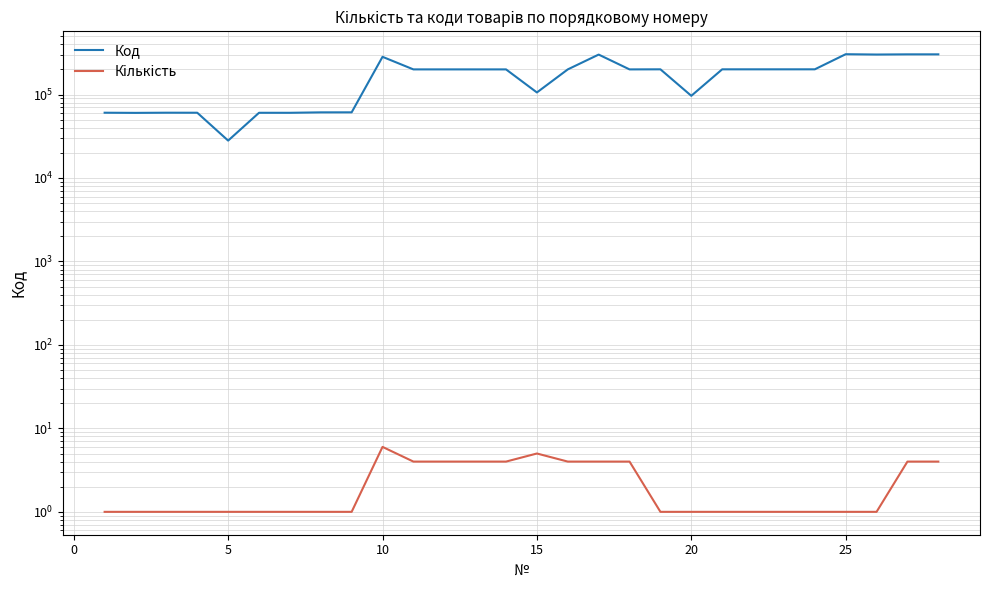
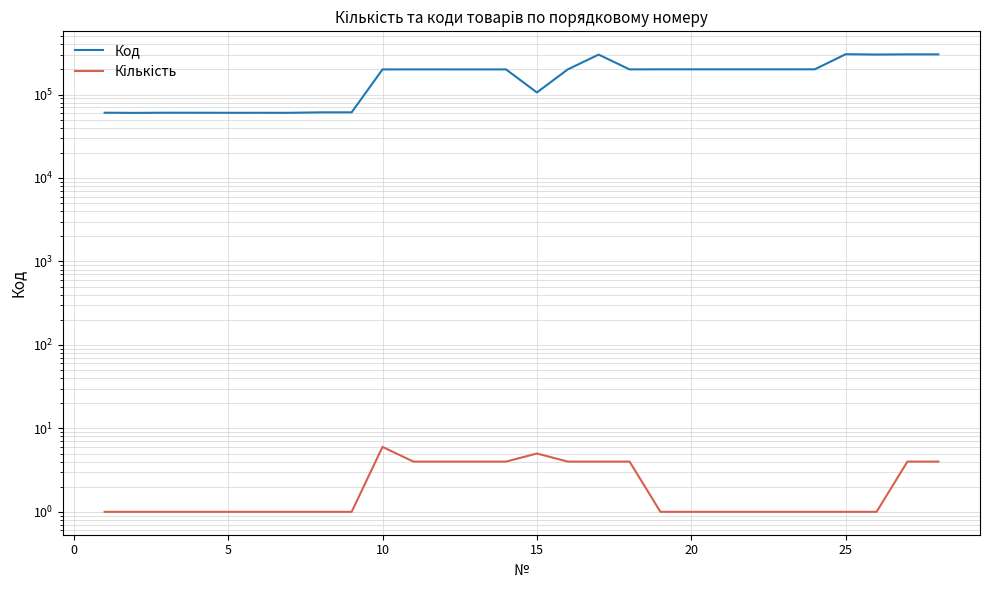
Код, 5: 28000 -> 60000
Код, 10: 280000 -> 200000
Код, 20: 100000 -> 200000
